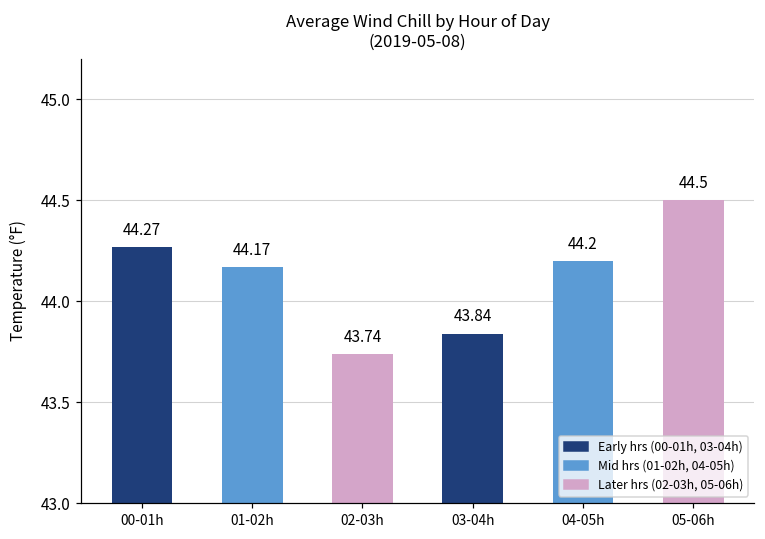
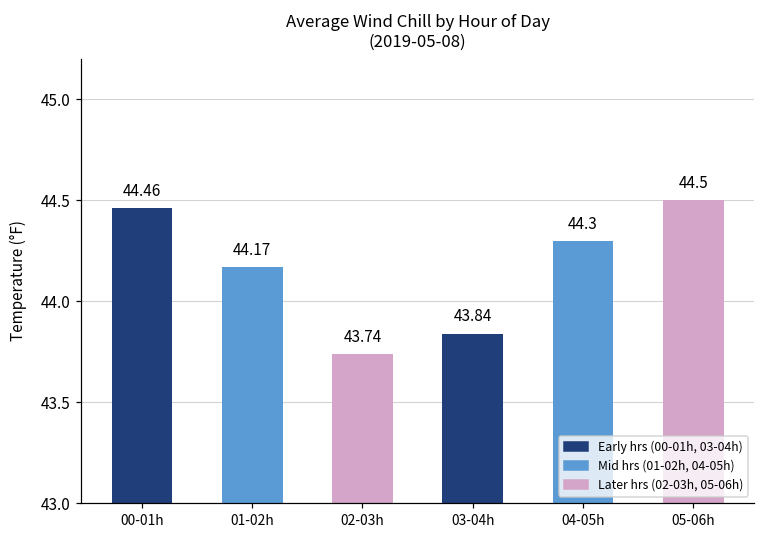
00-01h: 44.27 -> 44.46
04-05h: 44.2 -> 44.3
